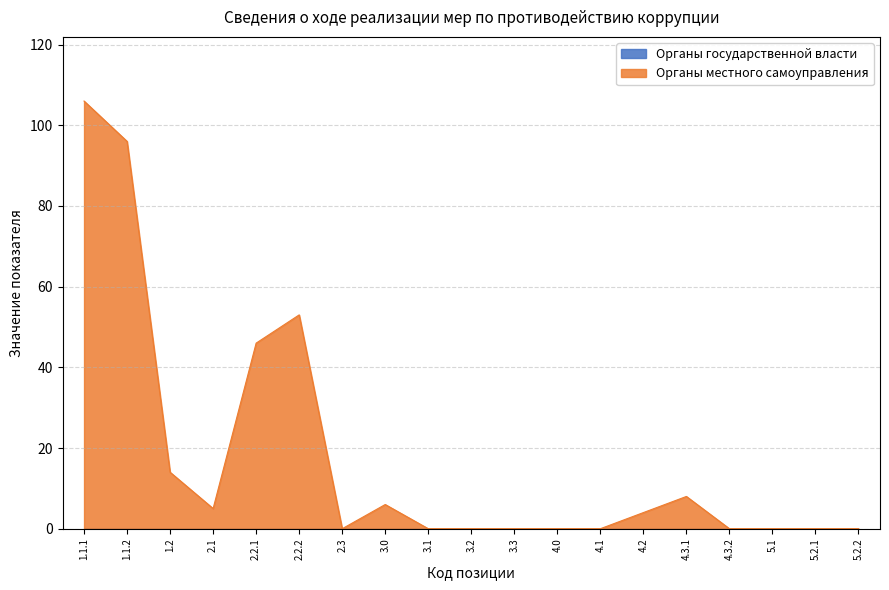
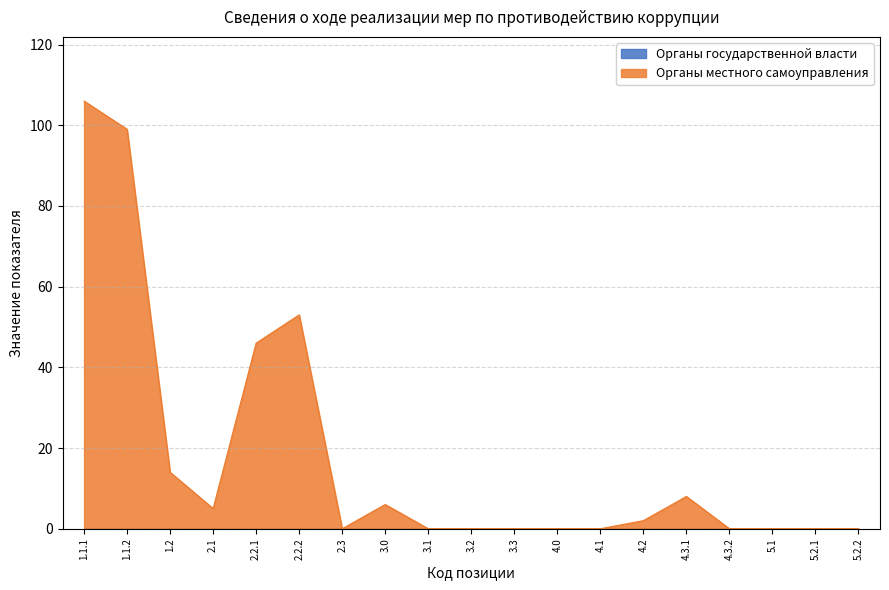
Органы местного самоуправления, 1.1.2: 96 -> 99
Органы местного самоуправления, 4.2: 4 -> 2
